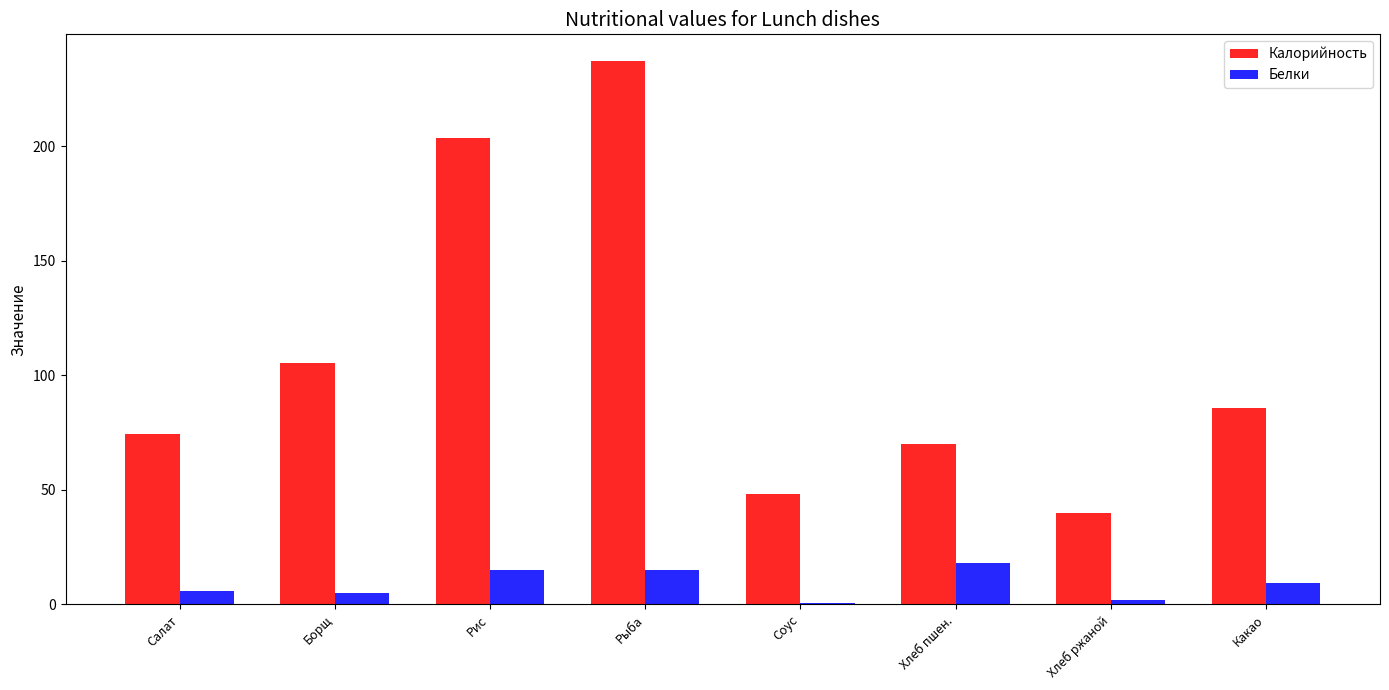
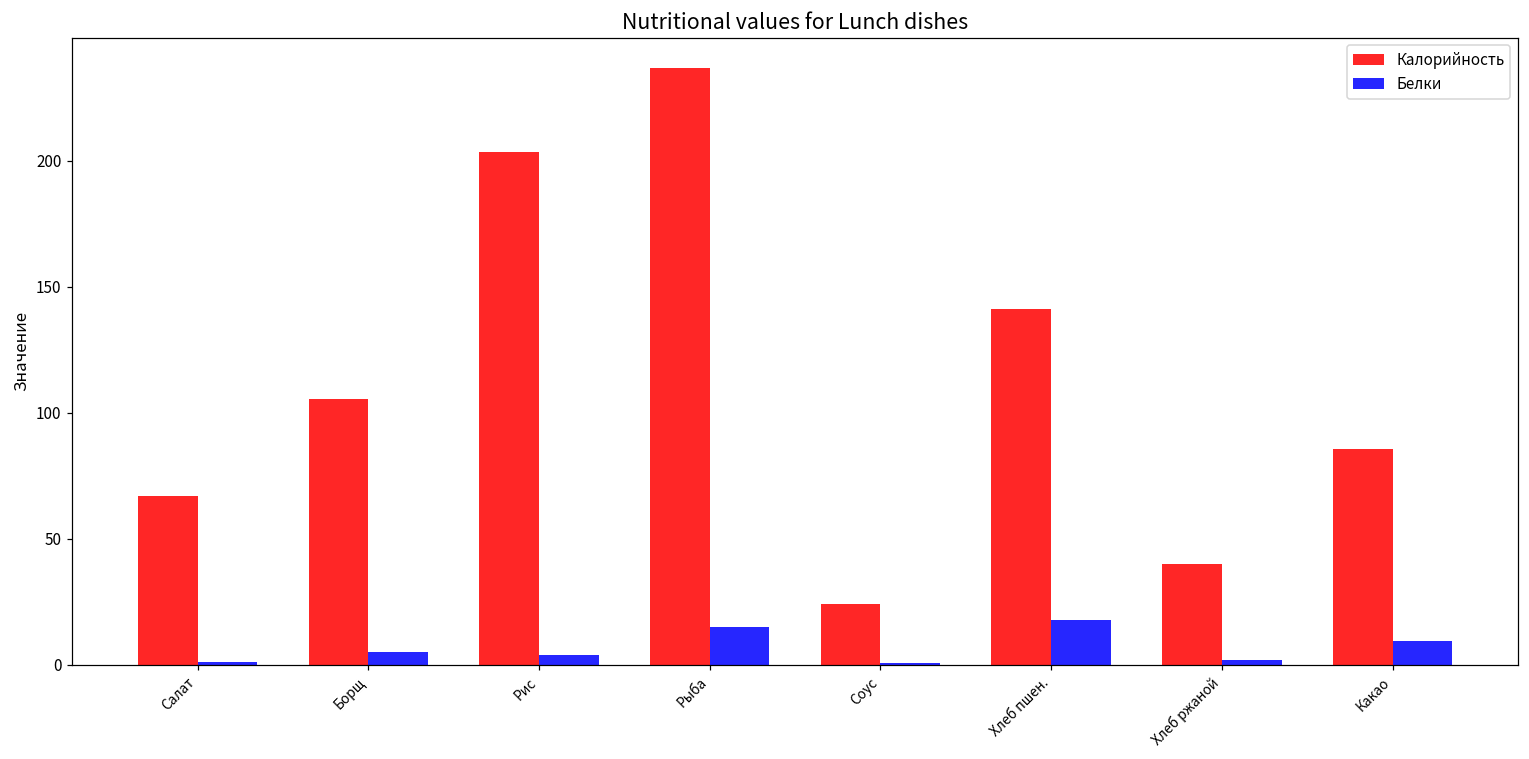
Калорийность, Салат: 74 -> 67
Белки, Салат: 6 -> 1
Белки, Рис: 15 -> 4
Калорийность, Соус: 48 -> 24
Калорийность, Хлеб пшен.: 70 -> 141
